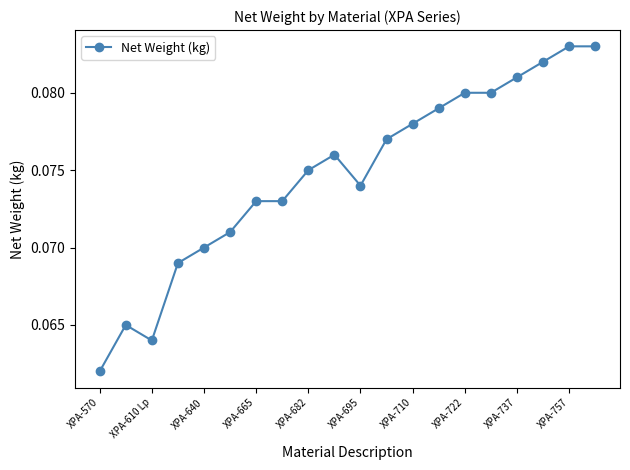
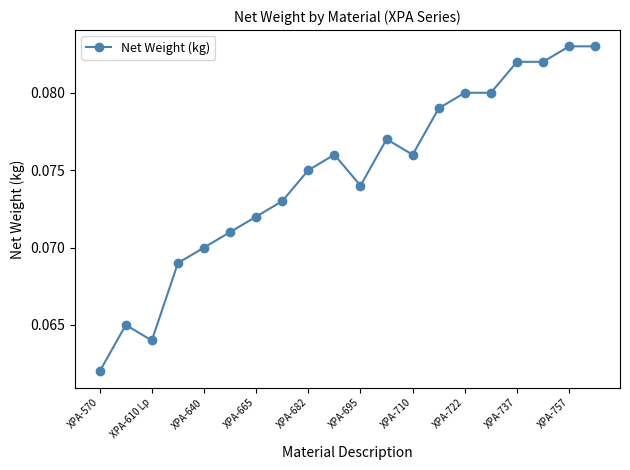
XPA-665: 0.073 -> 0.072
XPA-710: 0.078 -> 0.076
XPA-737: 0.081 -> 0.082
